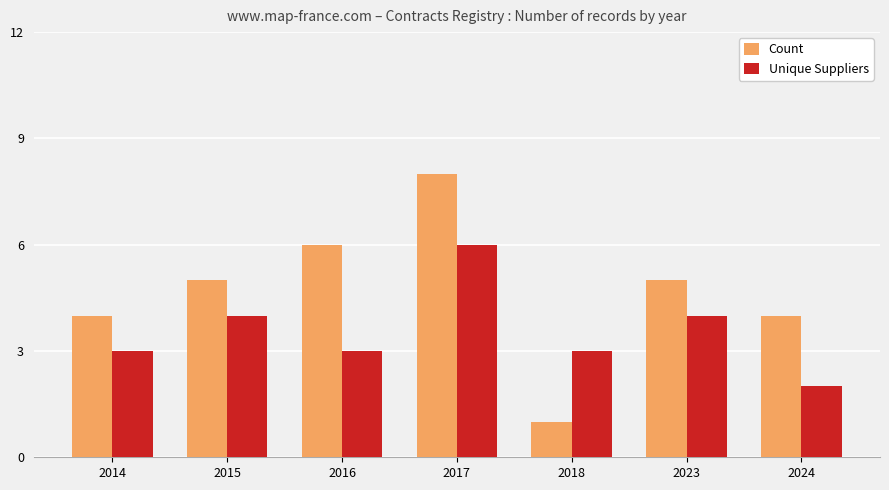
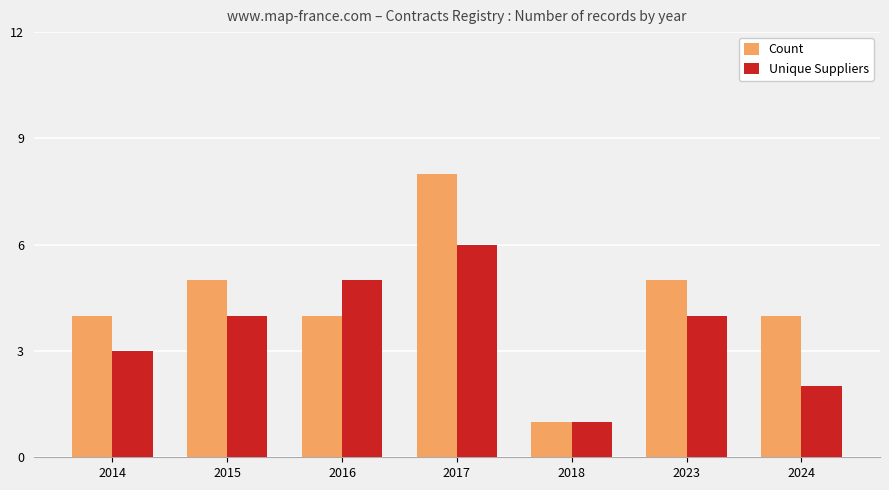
Count, 2016: 6 -> 4
Unique Suppliers, 2016: 3 -> 5
Unique Suppliers, 2018: 3 -> 1
